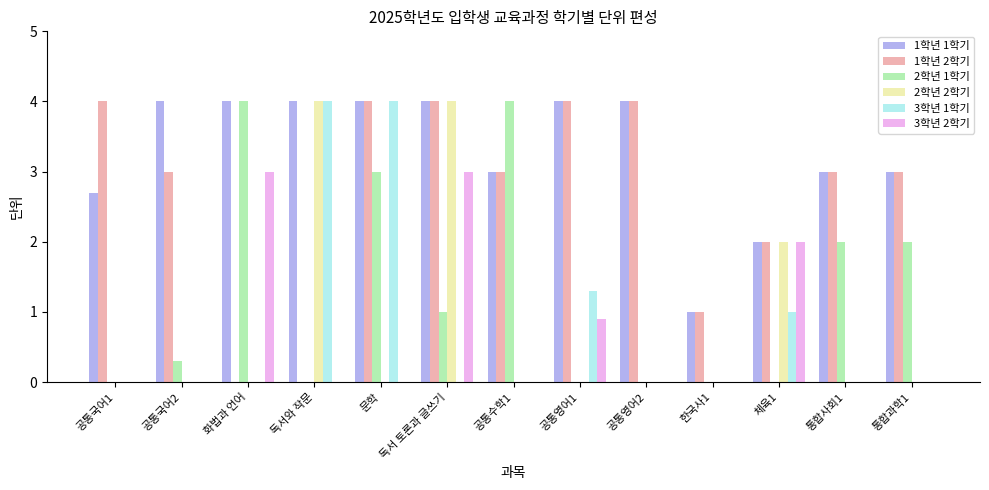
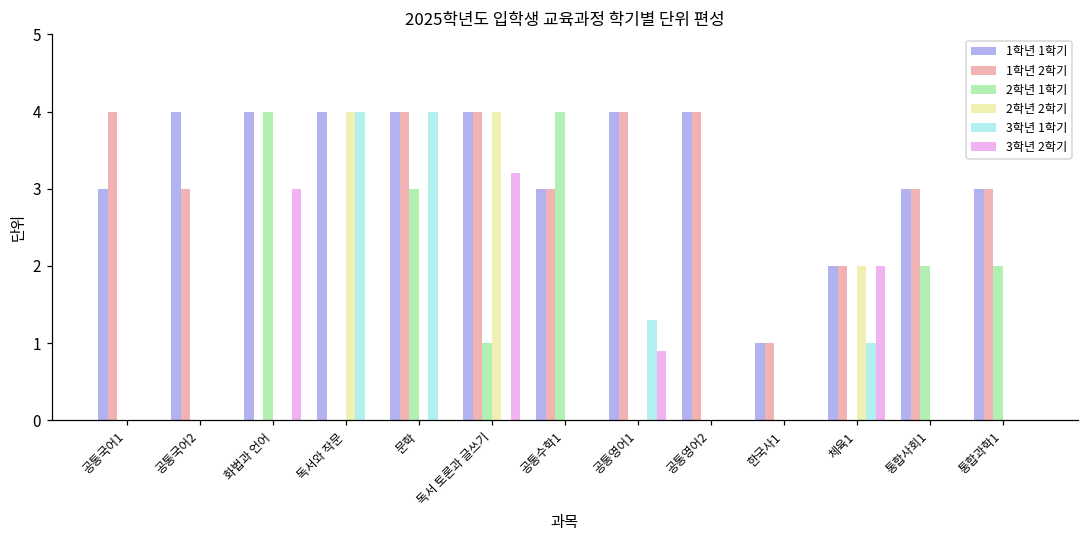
1학년 1학기, 공통국어1: 2.7 -> 3.0
2학년 1학기, 공통국어2: 0.3 -> 0.0
3학년 2학기, 독서 토론과 글쓰기: 3.0 -> 3.2
